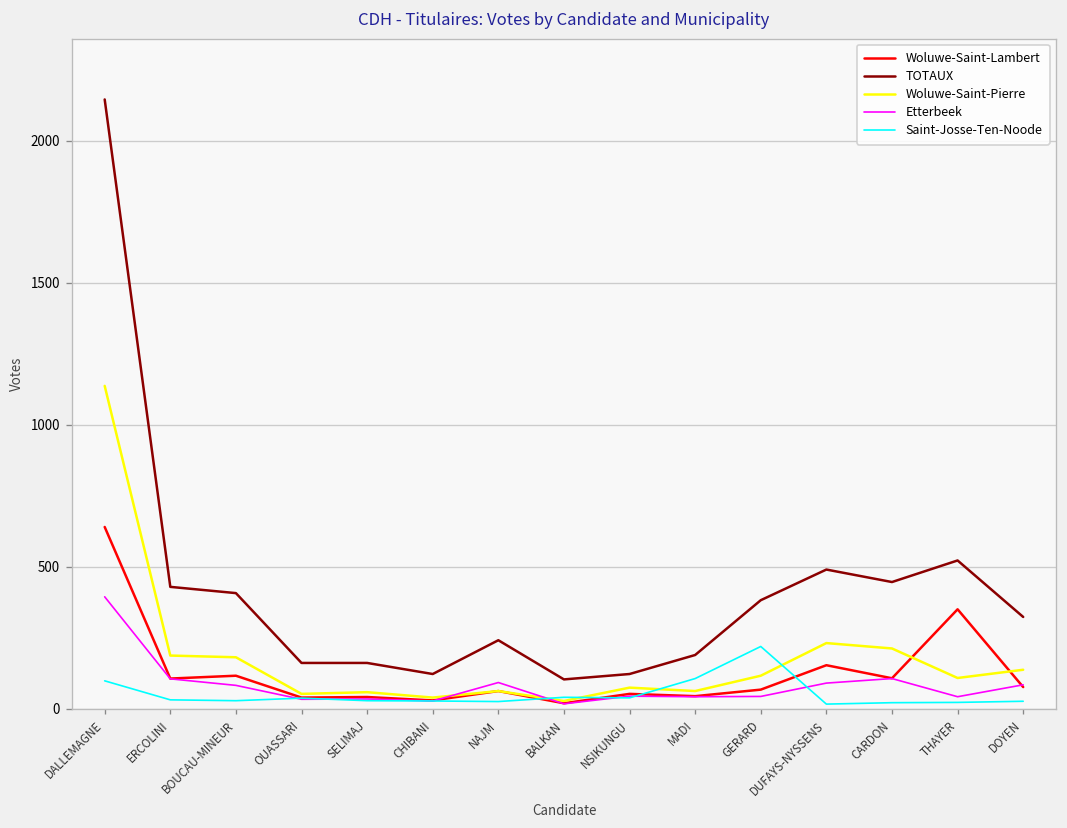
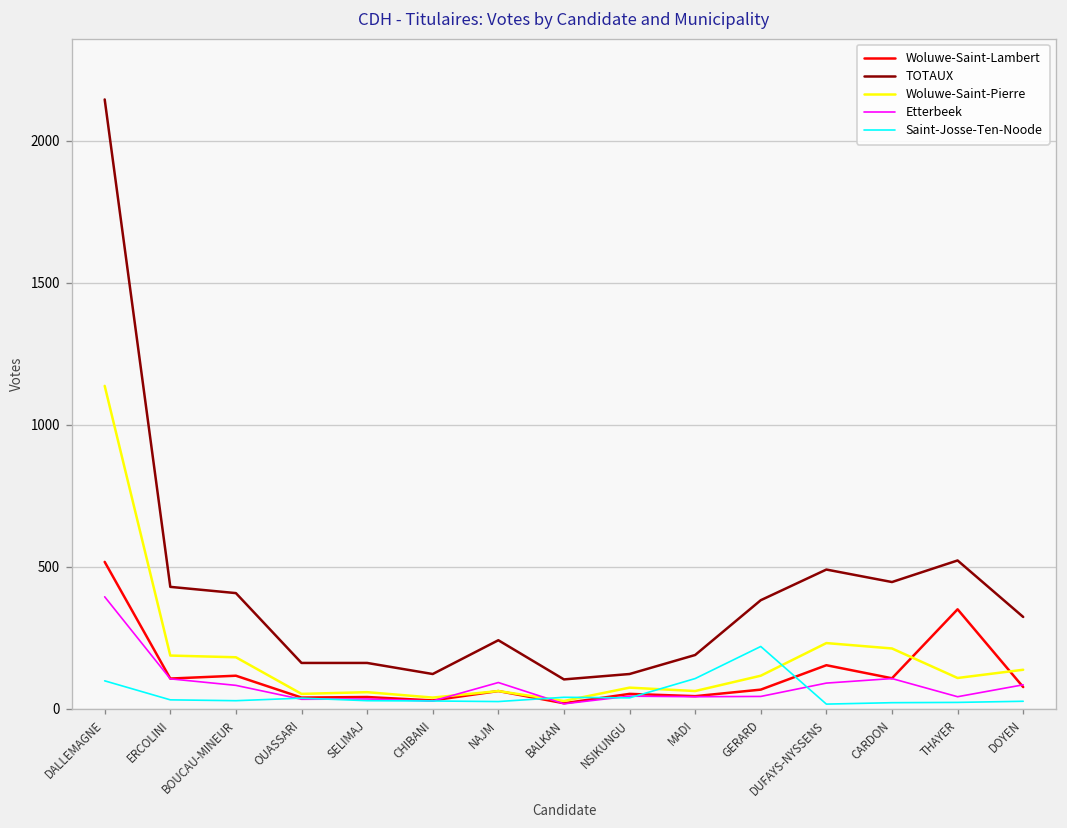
Woluwe-Saint-Lambert, DALLEMAGNE: 640 -> 520
